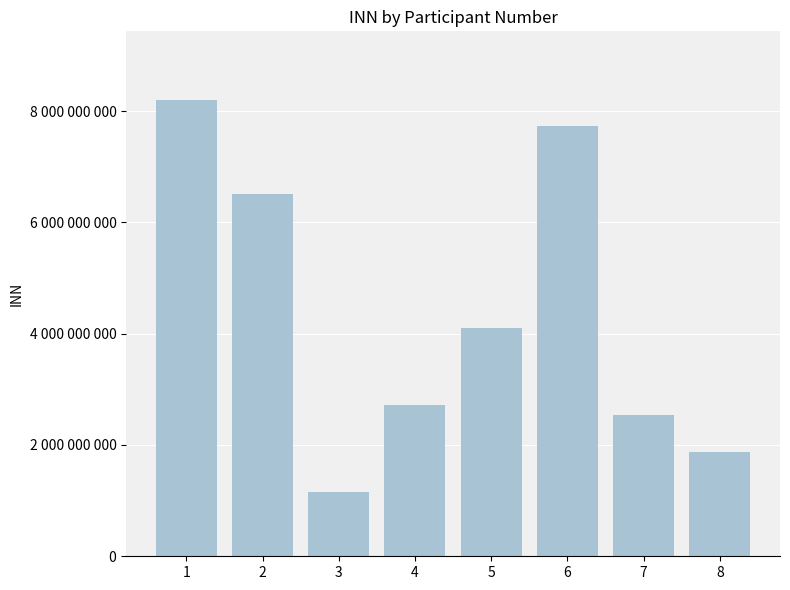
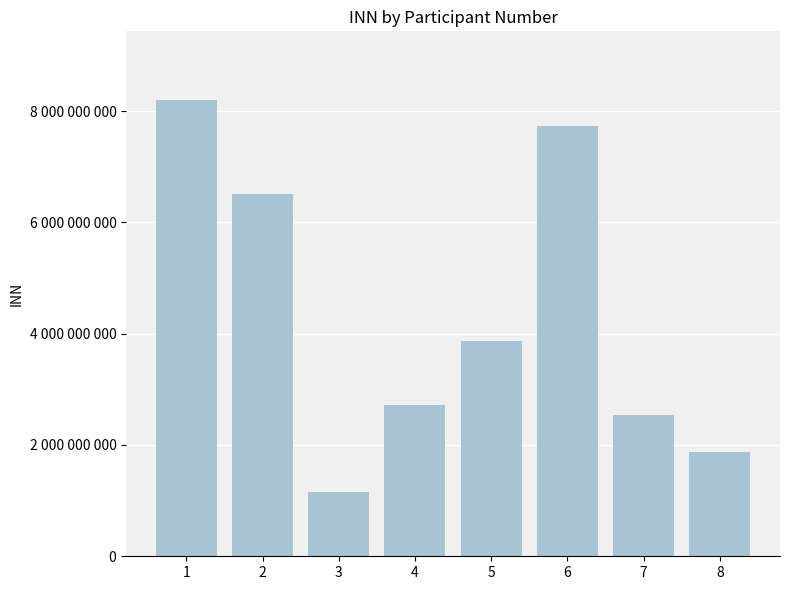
5: 4100000000 -> 3900000000
